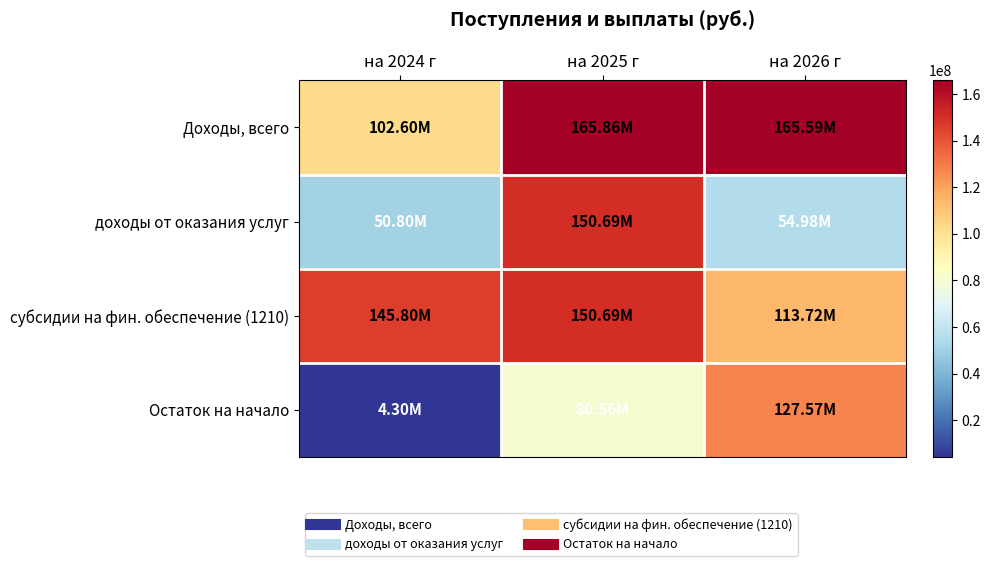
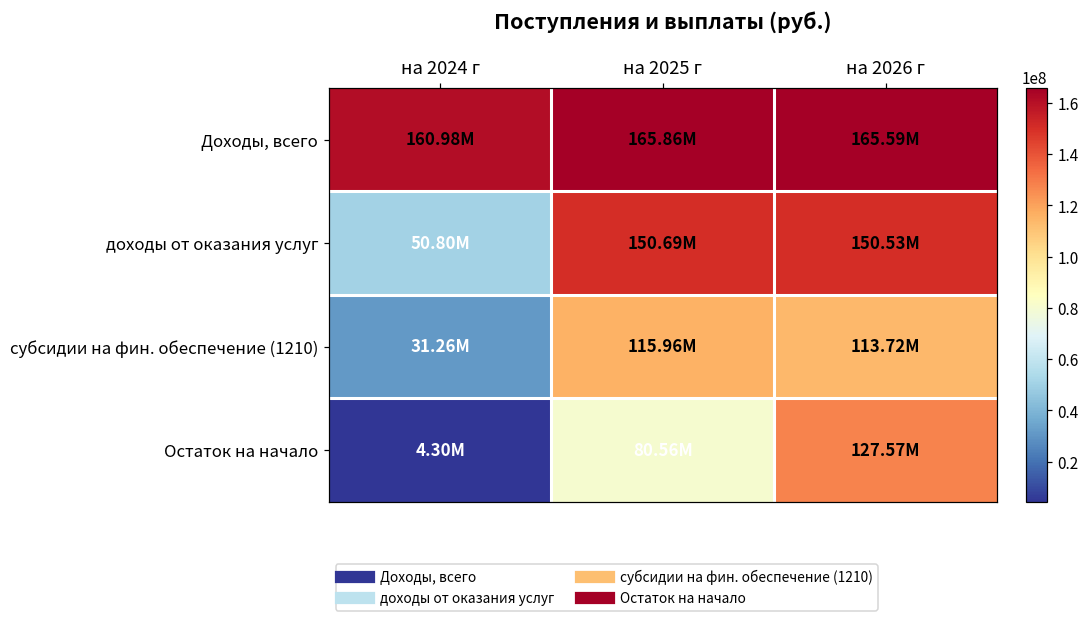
Доходы, всего, на 2024 г: 102.60M -> 160.98M
доходы от оказания услуг, на 2026 г: 54.98M -> 150.53M
субсидии на фин. обеспечение (1210), на 2024 г: 145.80M -> 31.26M
субсидии на фин. обеспечение (1210), на 2025 г: 150.69M -> 115.96M
